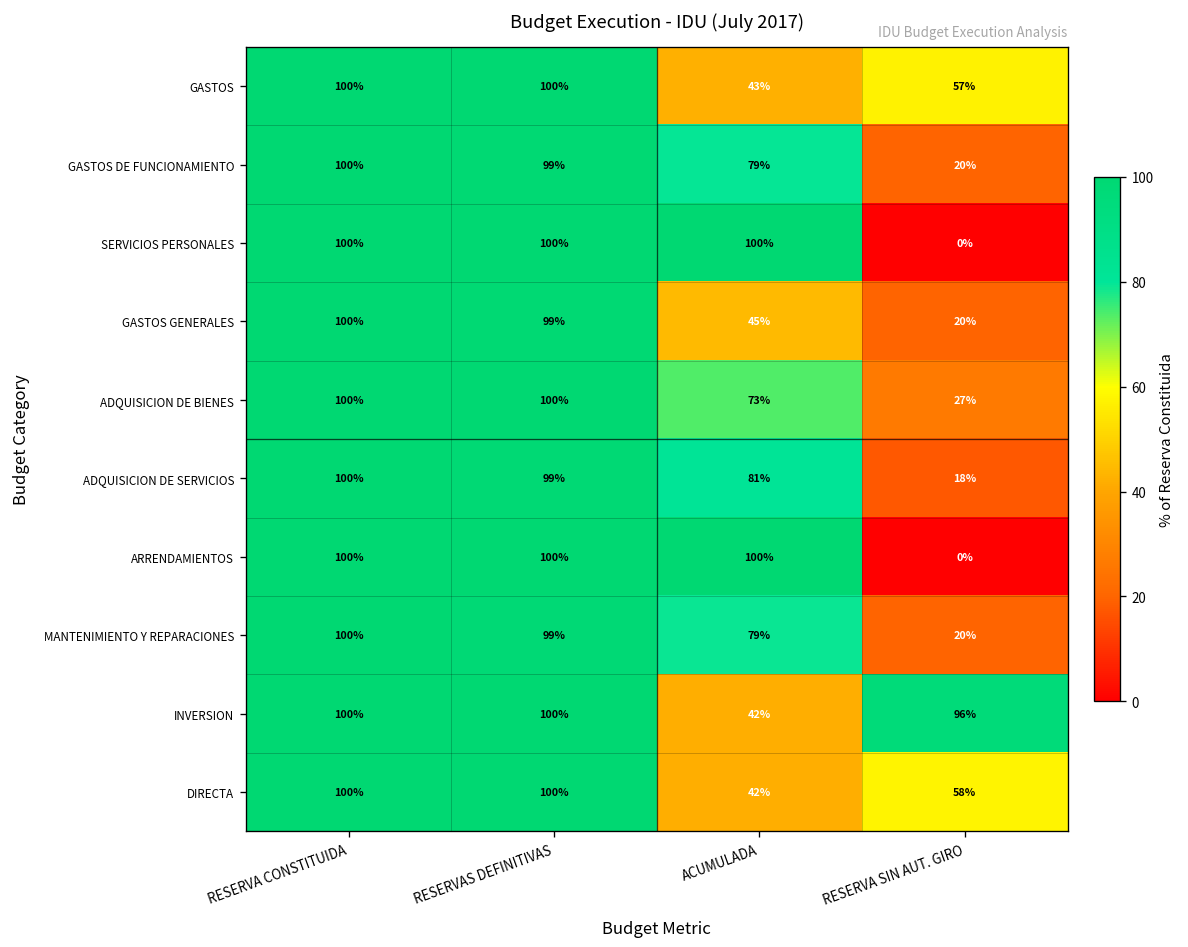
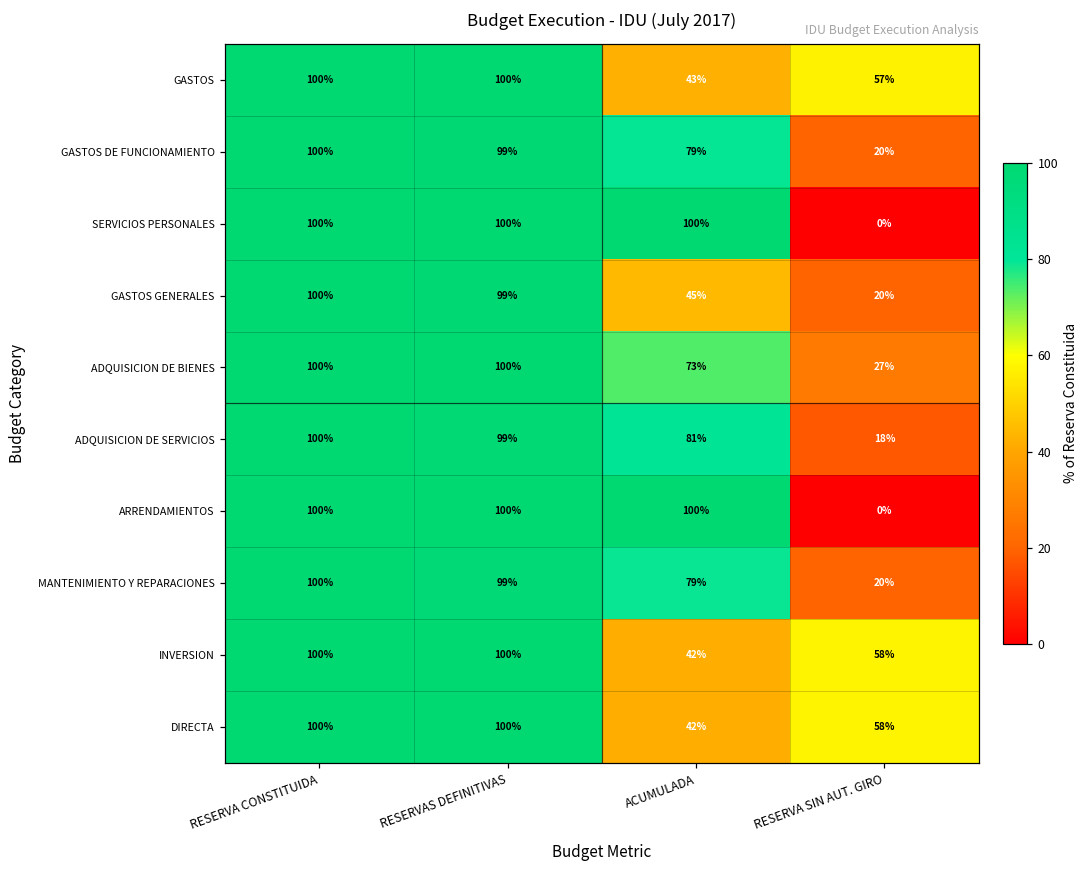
INVERSION, RESERVA SIN AUT. GIRO: 96% -> 58%
